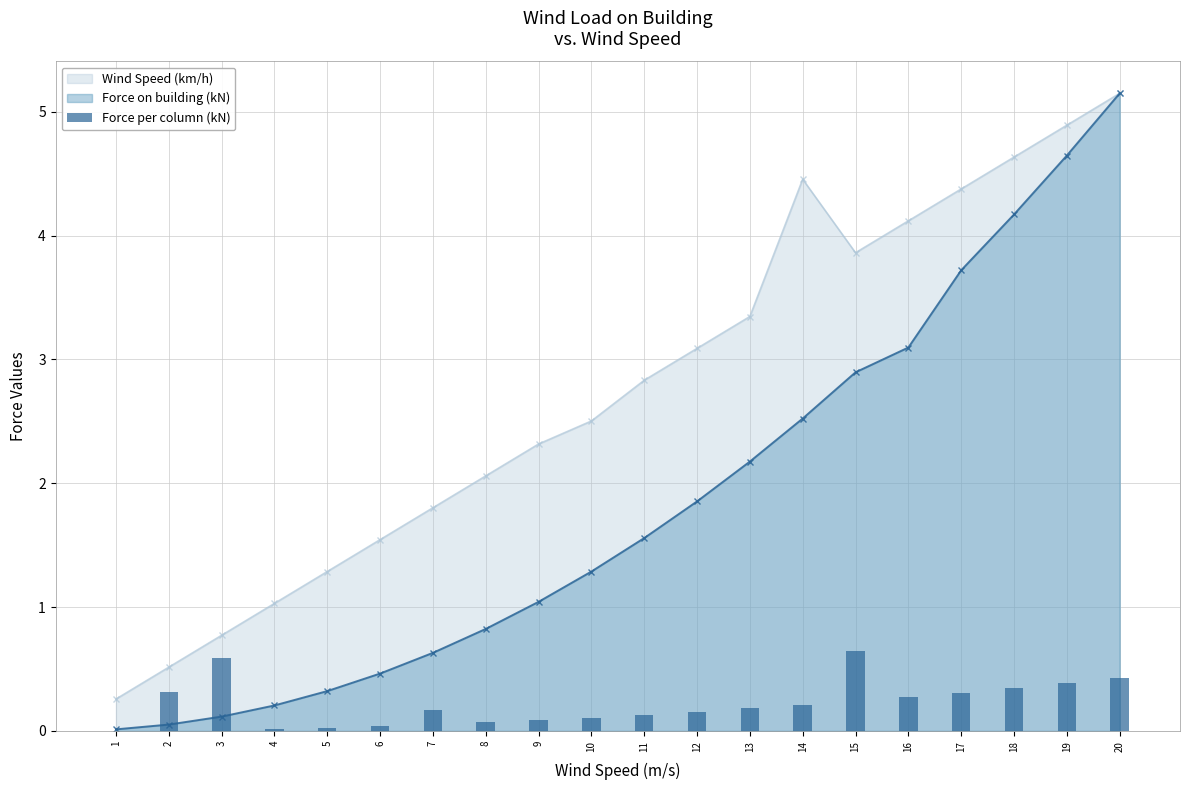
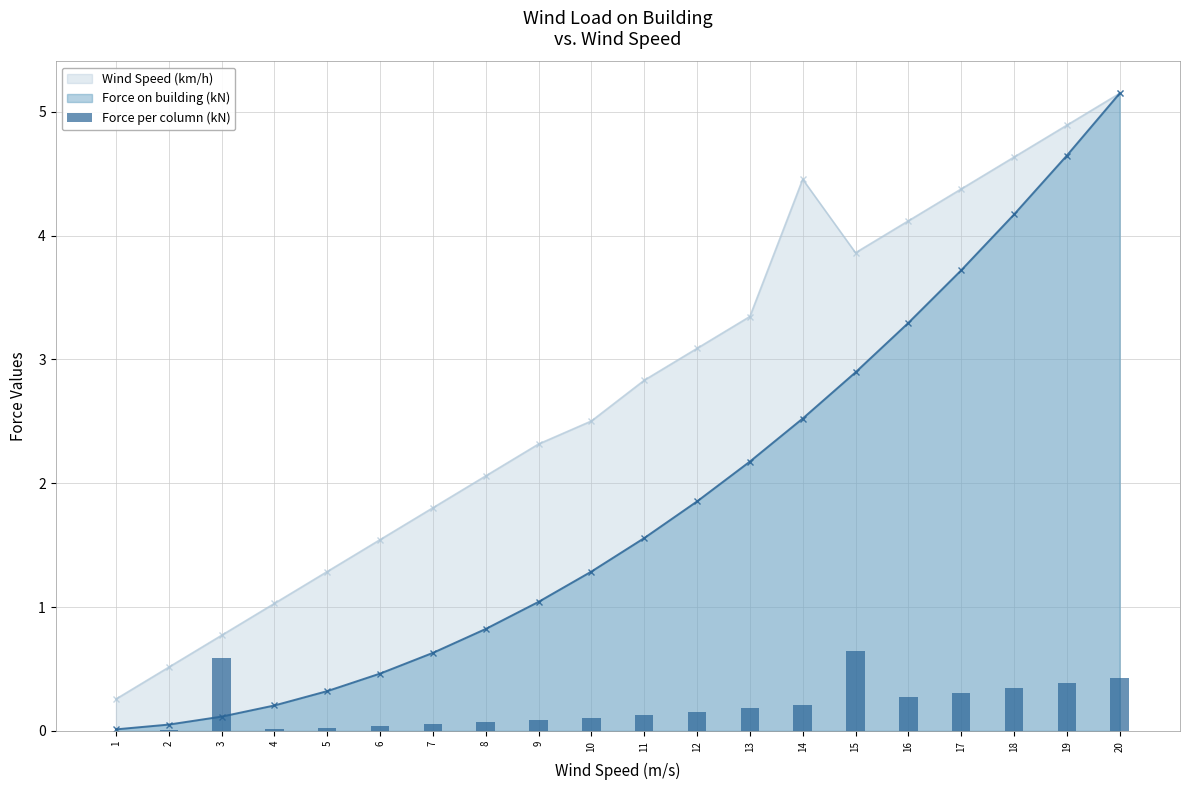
Force per column (kN), 2: 0.32 -> 0.00
Force per column (kN), 7: 0.17 -> 0.05
Force on building (kN), 16: 3.10 -> 3.29
